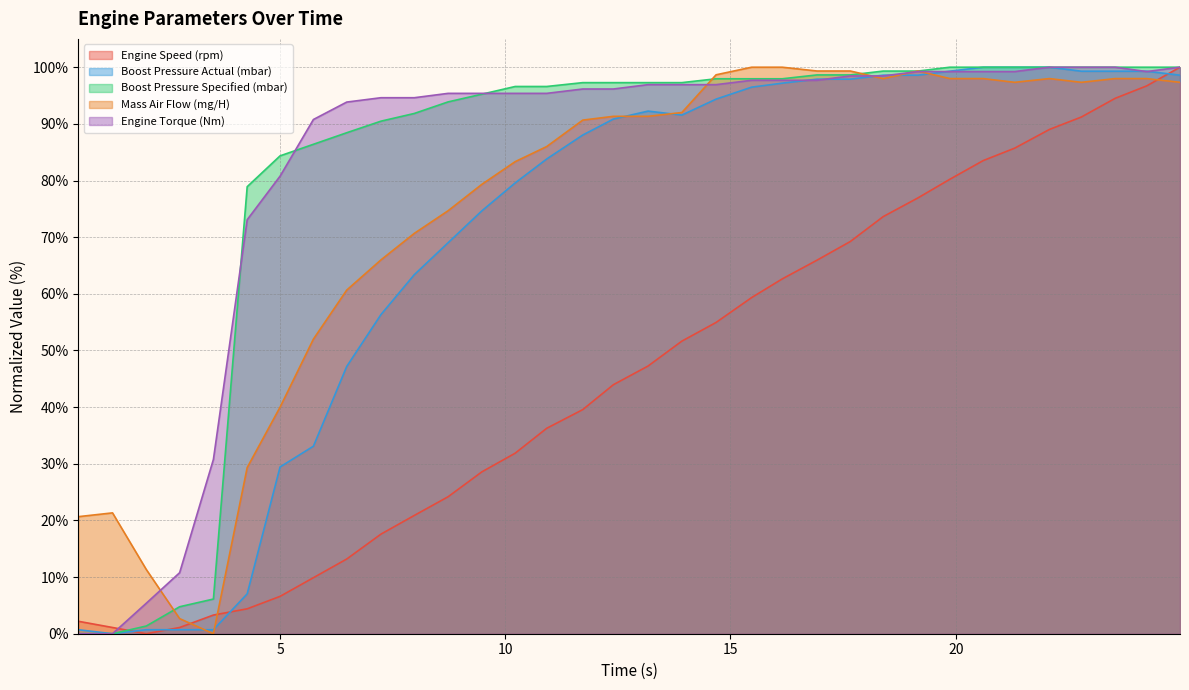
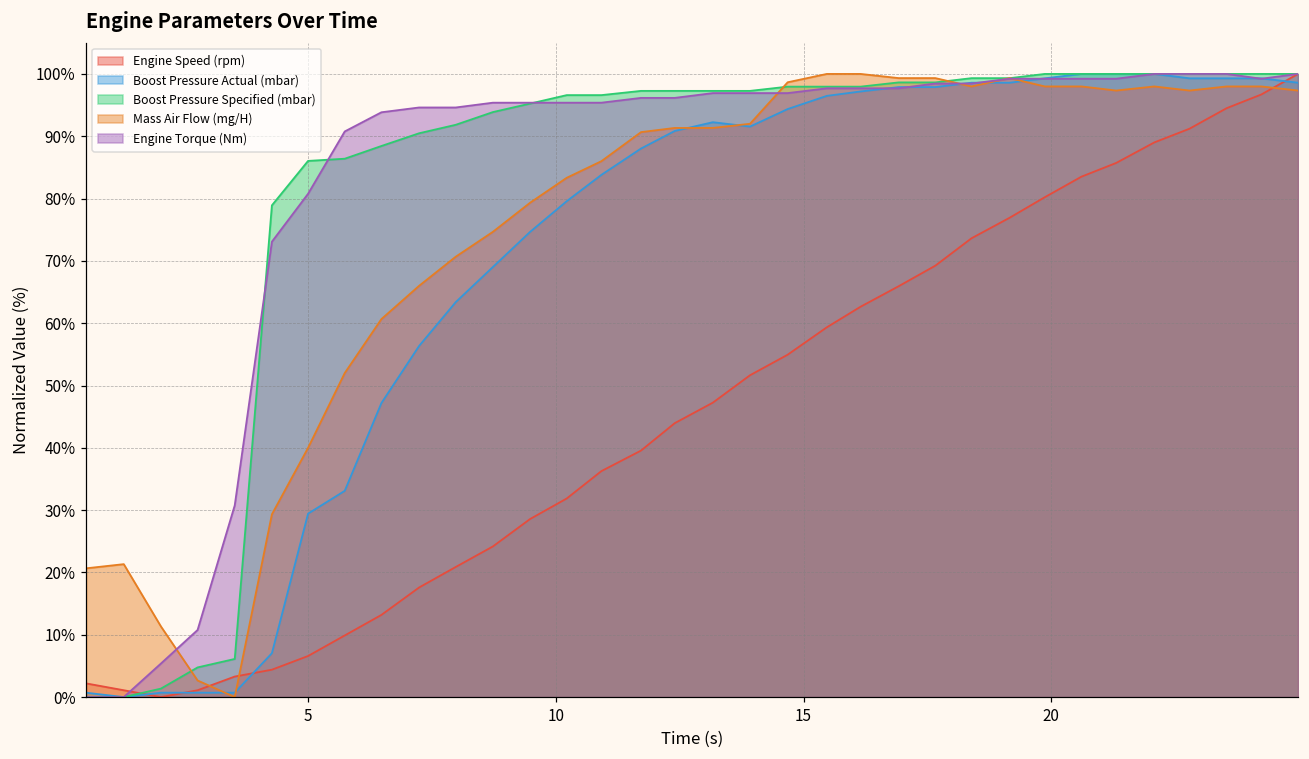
Boost Pressure Specified (mbar), 5: 84% -> 86%
